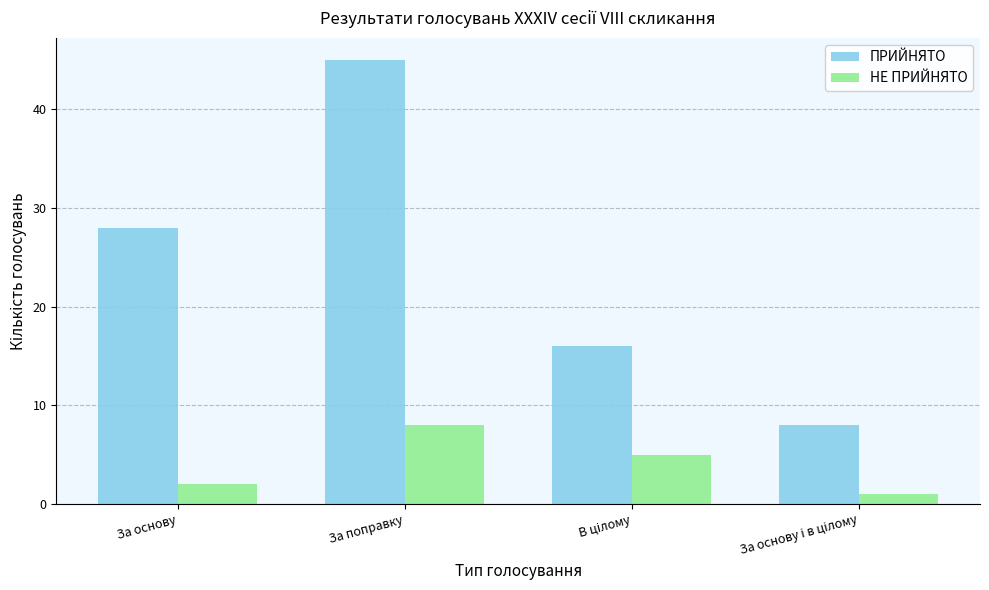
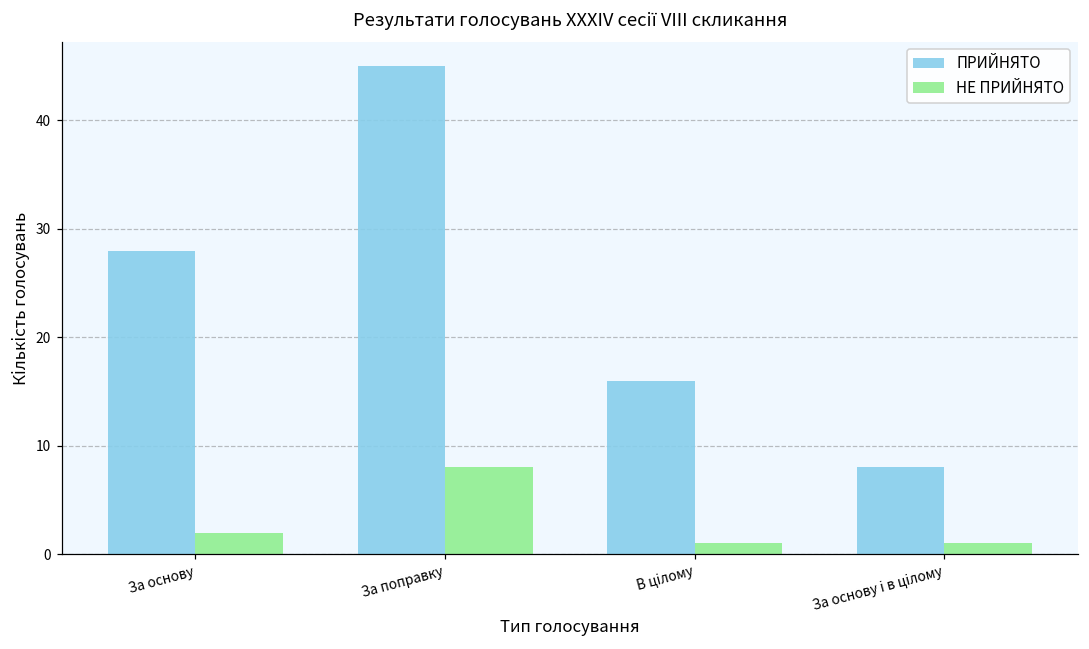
НЕ ПРИЙНЯТО, В цілому: 5 -> 1
